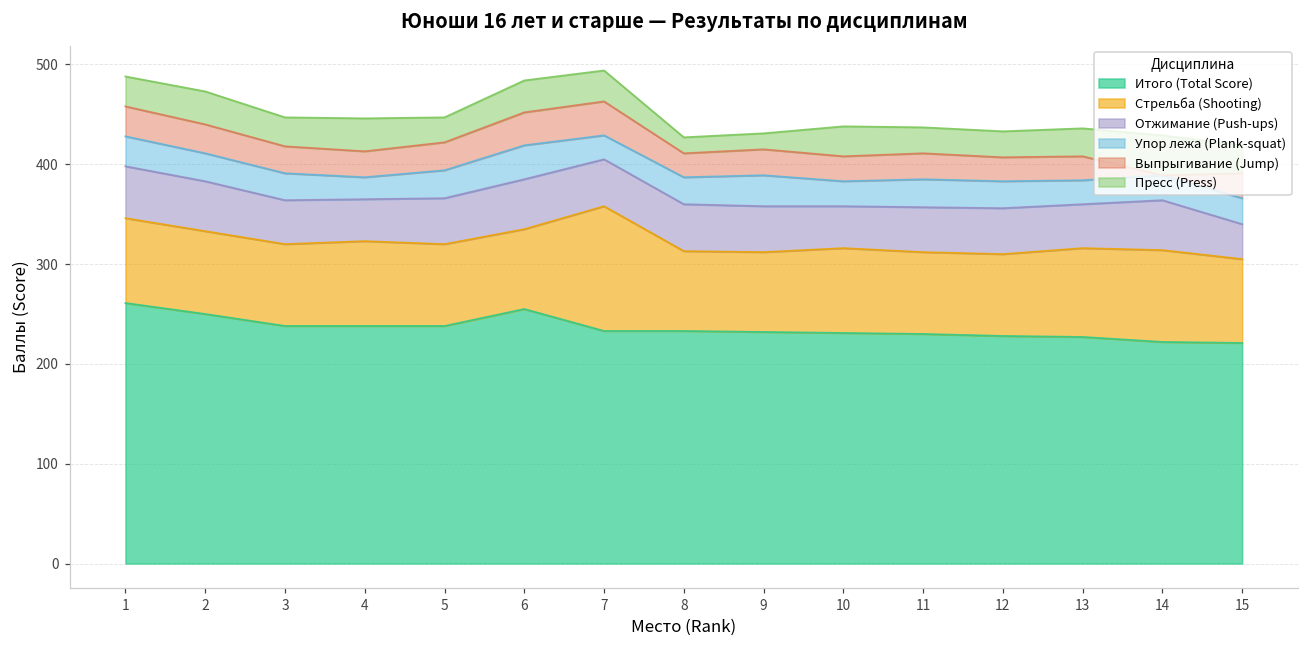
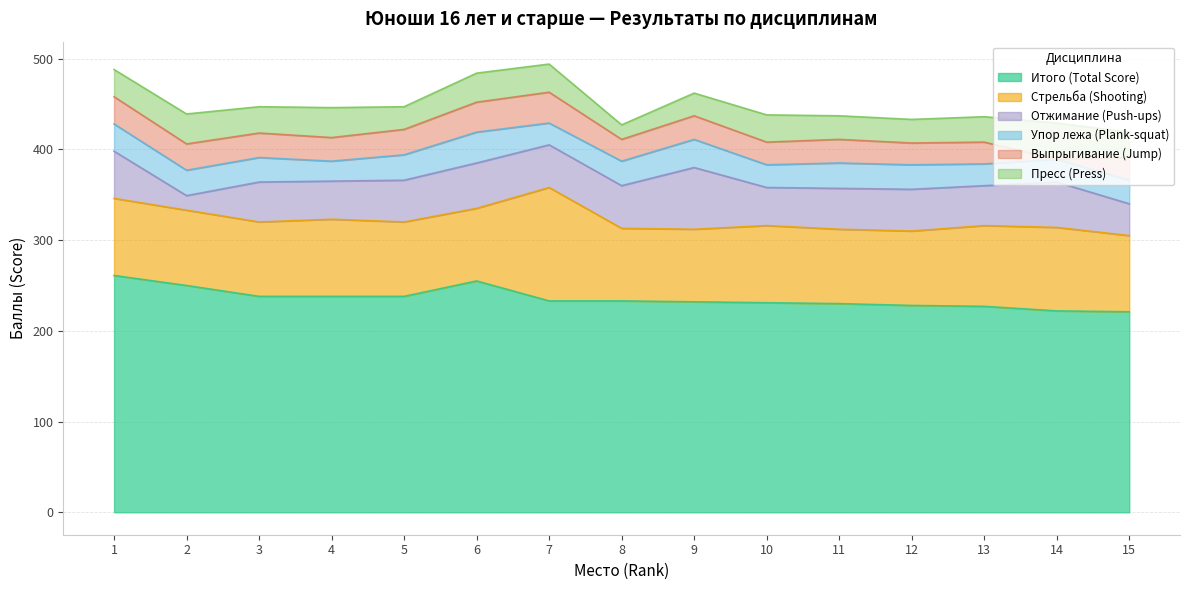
Отжимание (Push-ups), 2: 50 -> 20
Отжимание (Push-ups), 9: 50 -> 70
Пресс (Press), 9: 20 -> 30
